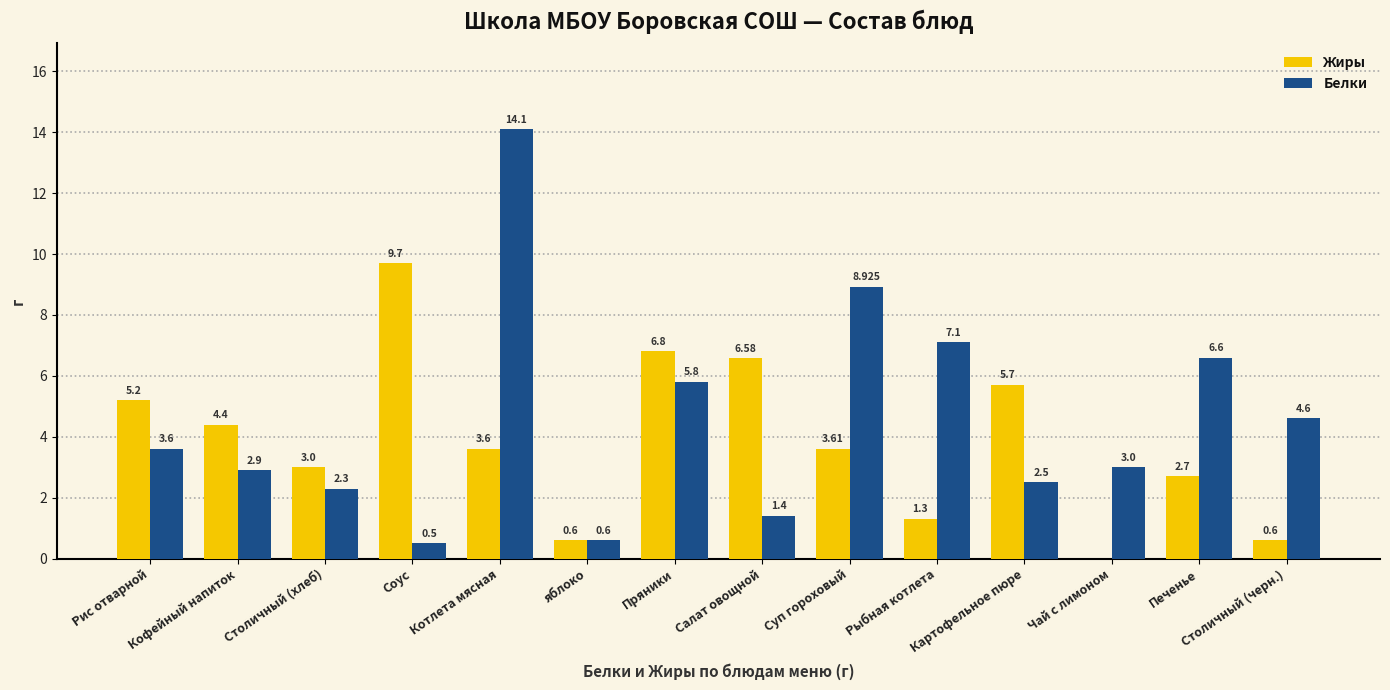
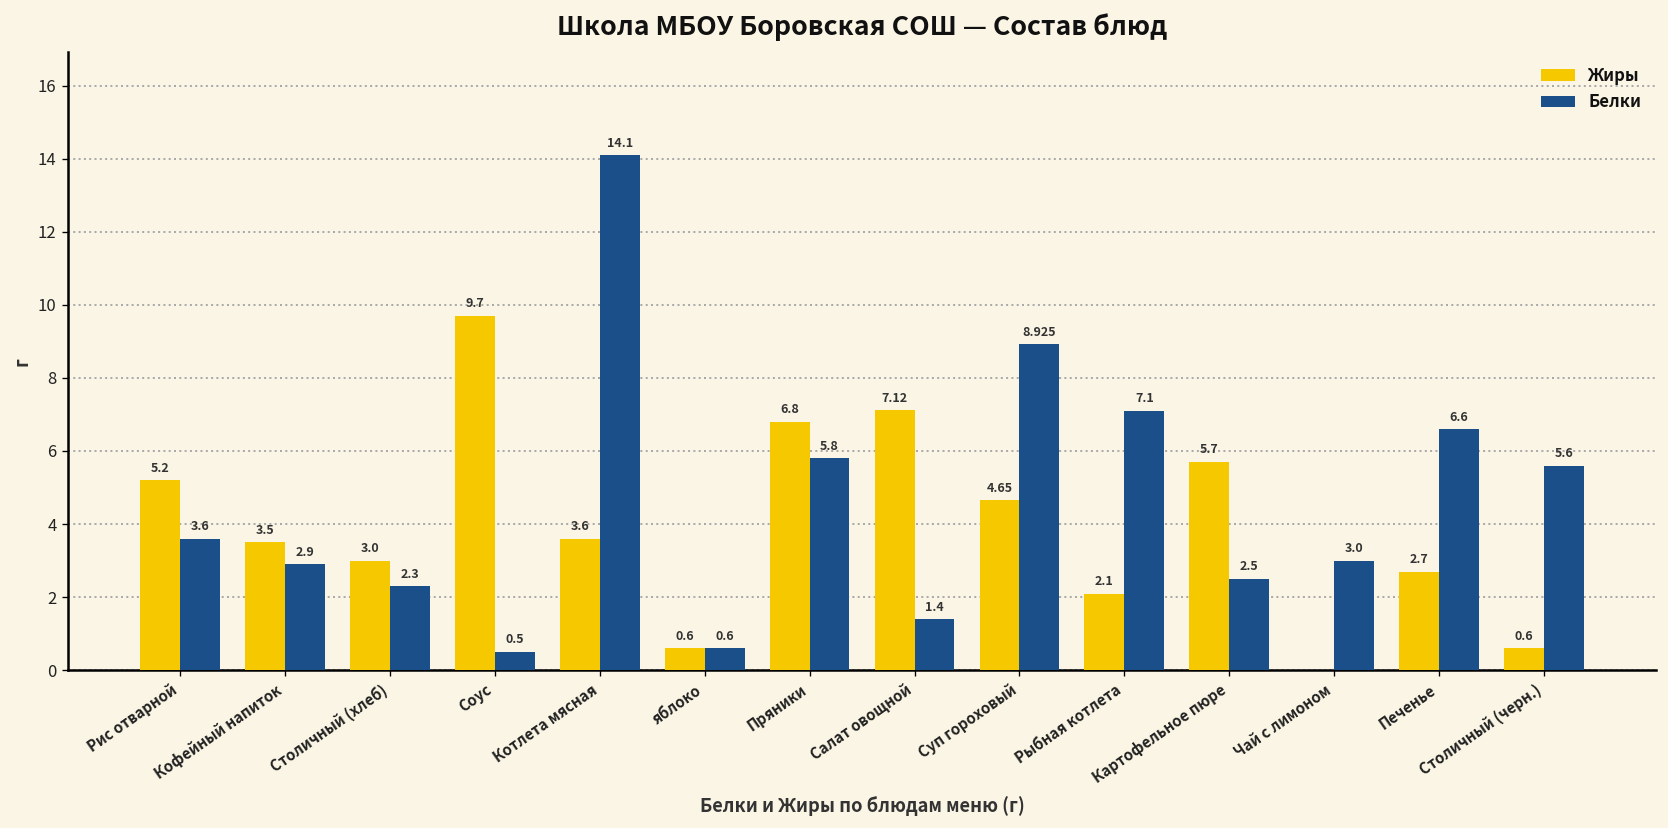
Жиры, Кофейный напиток: 4.4 -> 3.5
Жиры, Салат овощной: 6.58 -> 7.12
Жиры, Суп гороховый: 3.61 -> 4.65
Жиры, Рыбная котлета: 1.3 -> 2.1
Белки, Столичный (черн.): 4.6 -> 5.6
